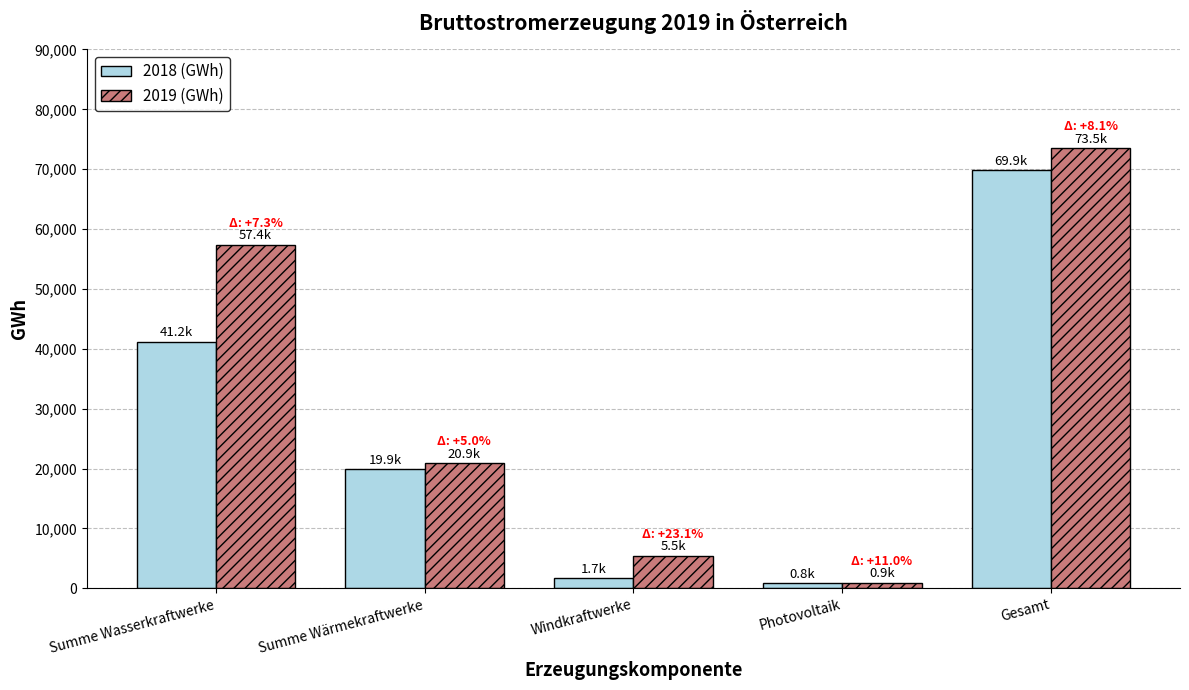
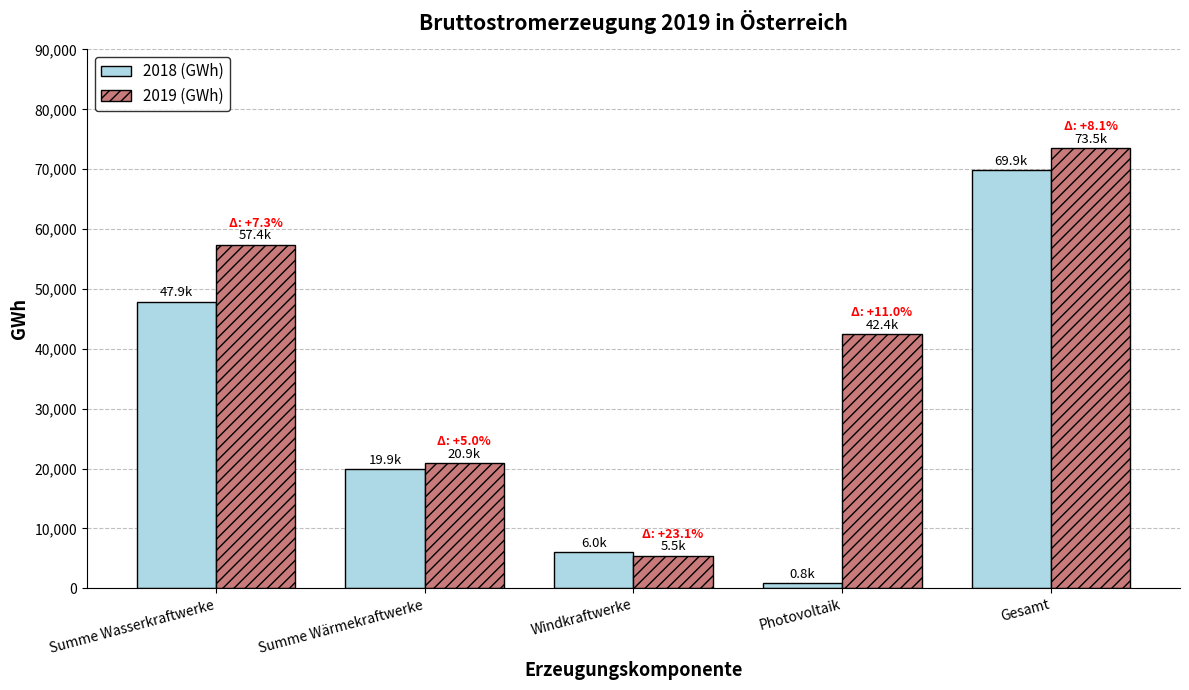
2018 (GWh), Summe Wasserkraftwerke: 41.2k -> 47.9k
2018 (GWh), Windkraftwerke: 1.7k -> 6.0k
2019 (GWh), Photovoltaik: 0.9k -> 42.4k
